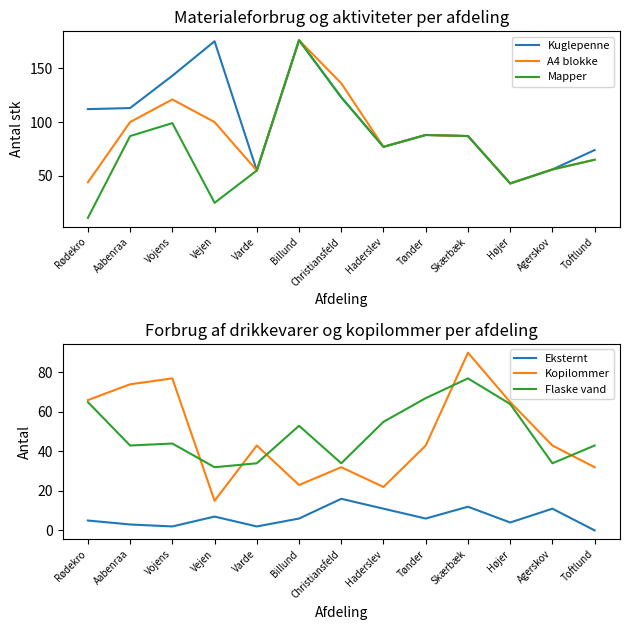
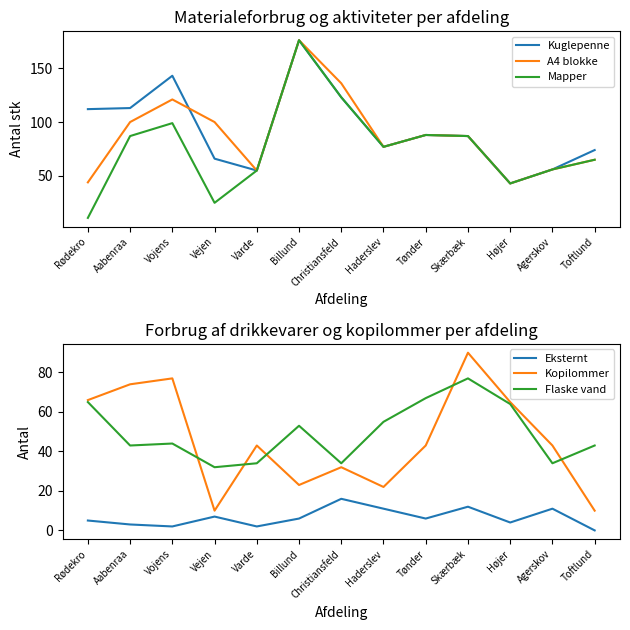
Materialeforbrug og aktiviteter per afdeling, Kuglepenne, Vejen: 175 -> 66
Forbrug af drikkevarer og kopilommer per afdeling, Kopilommer, Vejen: 15 -> 10
Forbrug af drikkevarer og kopilommer per afdeling, Kopilommer, Toftlund: 32 -> 10
